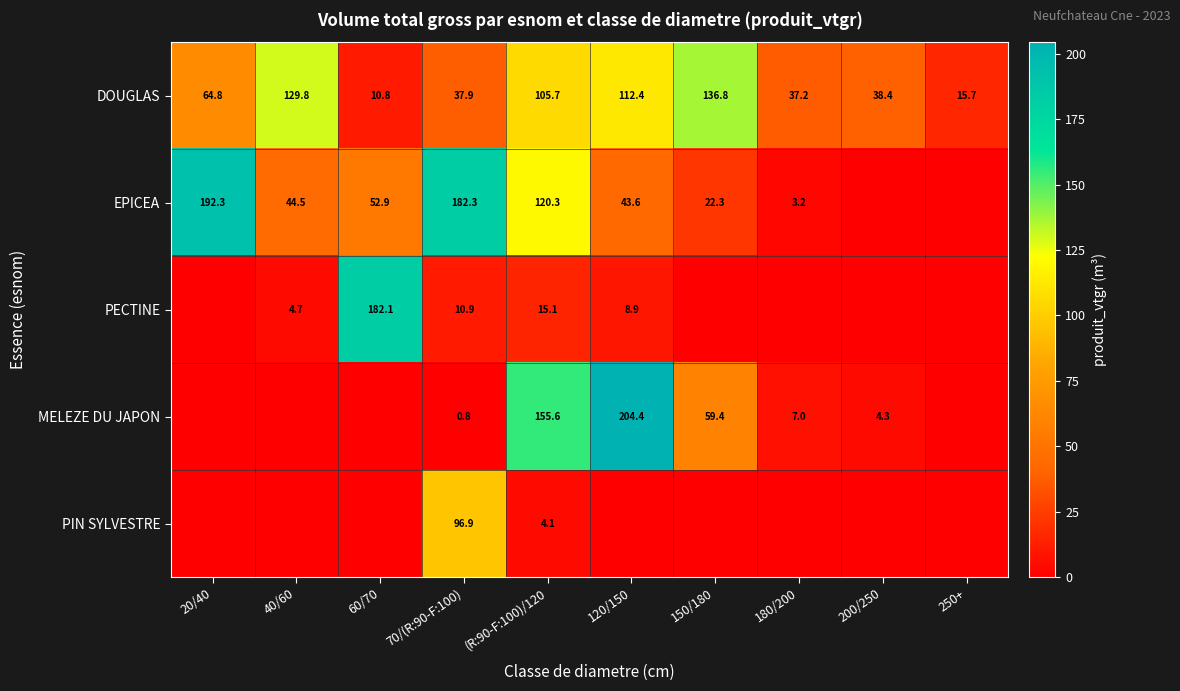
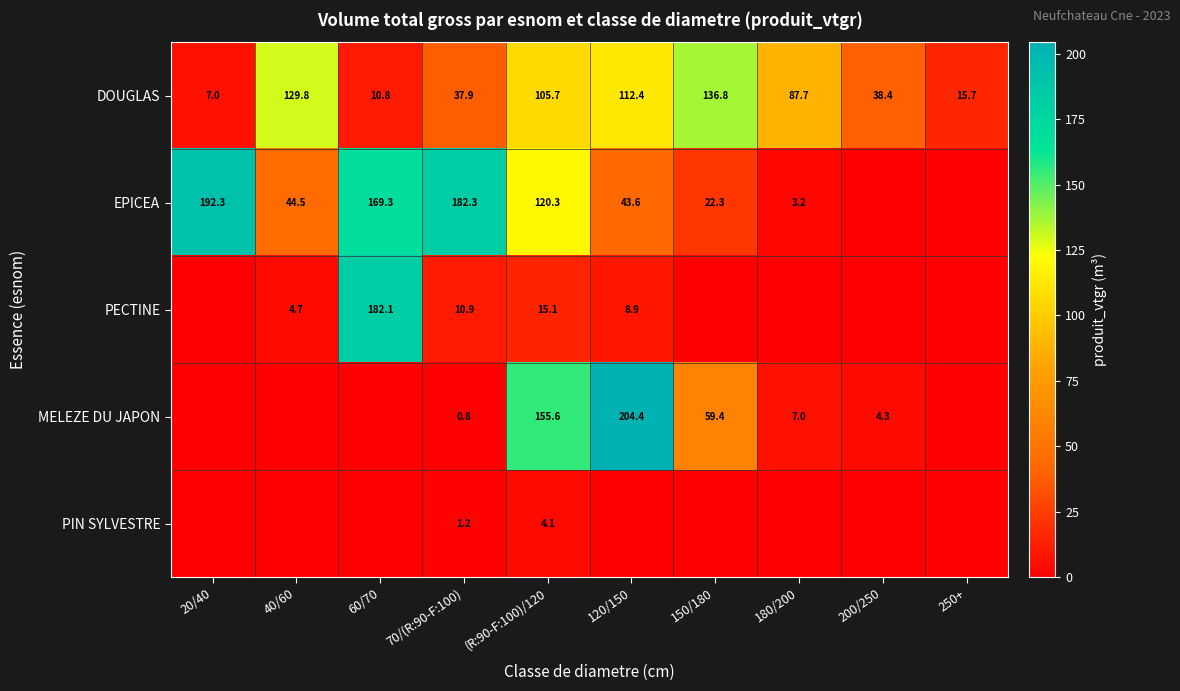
DOUGLAS, 20/40: 64.8 -> 7.0
DOUGLAS, 180/200: 37.2 -> 87.7
EPICEA, 60/70: 52.9 -> 169.3
PIN SYLVESTRE, 70/(R:90-F:100): 96.9 -> 1.2
